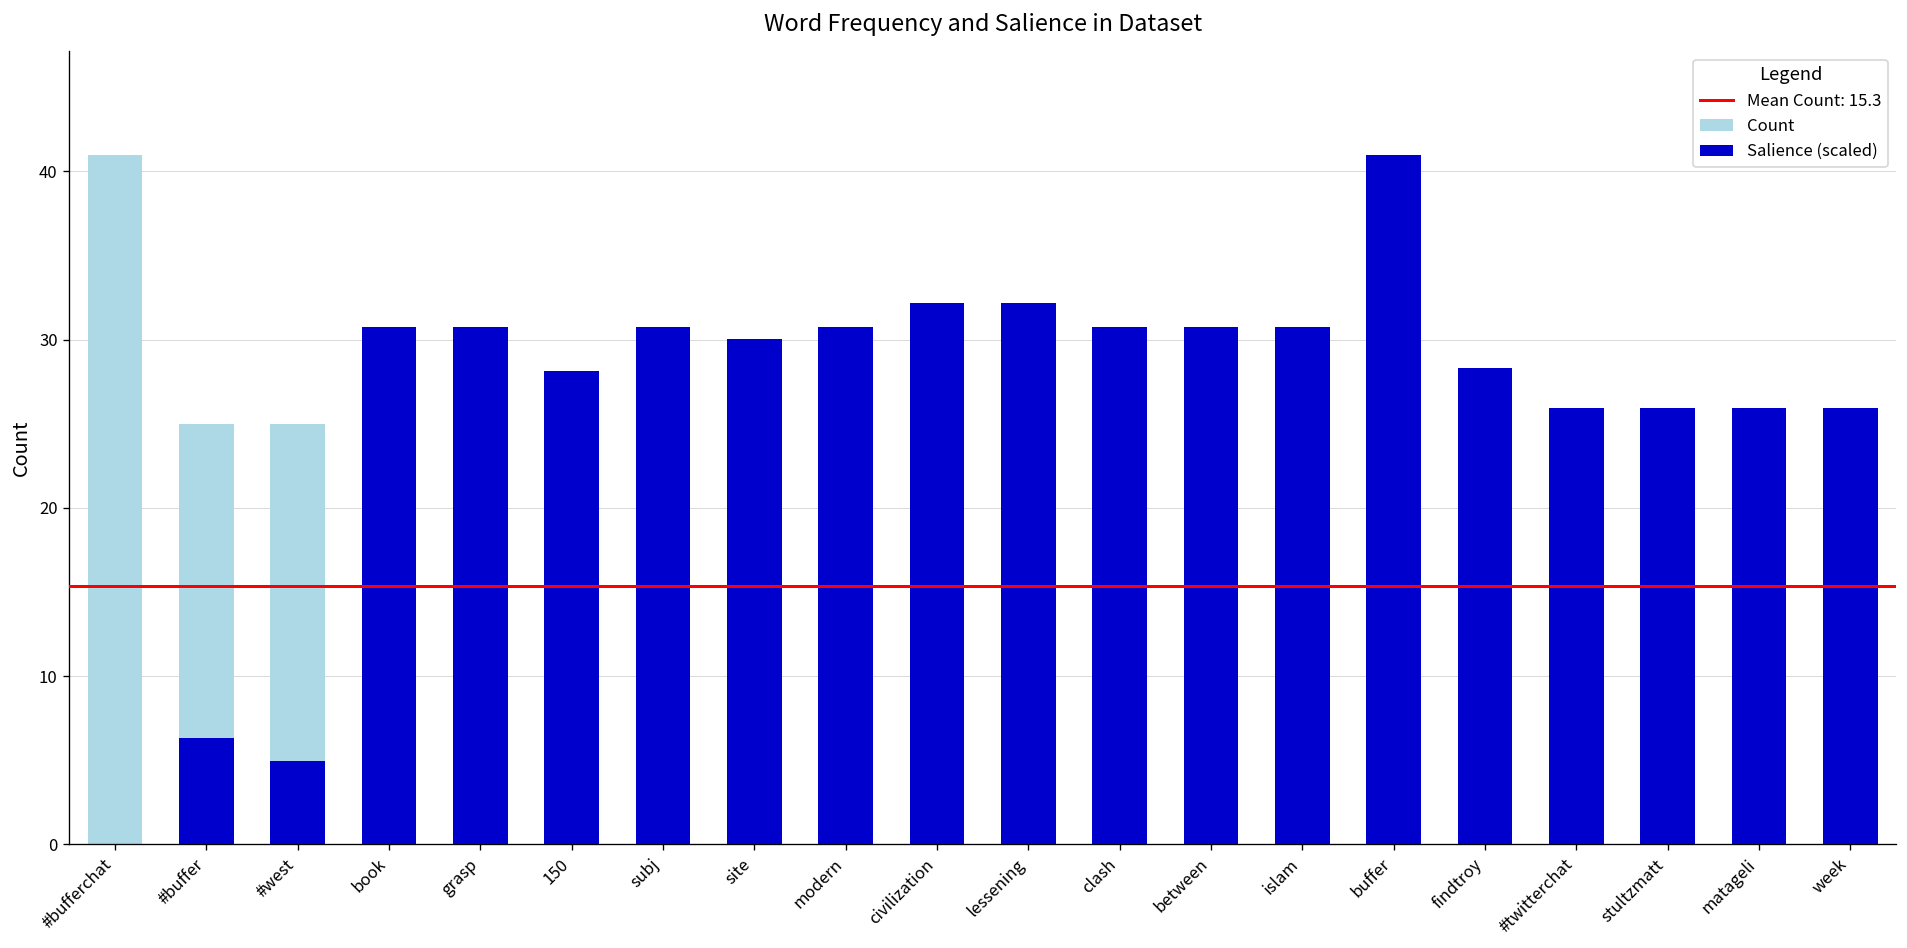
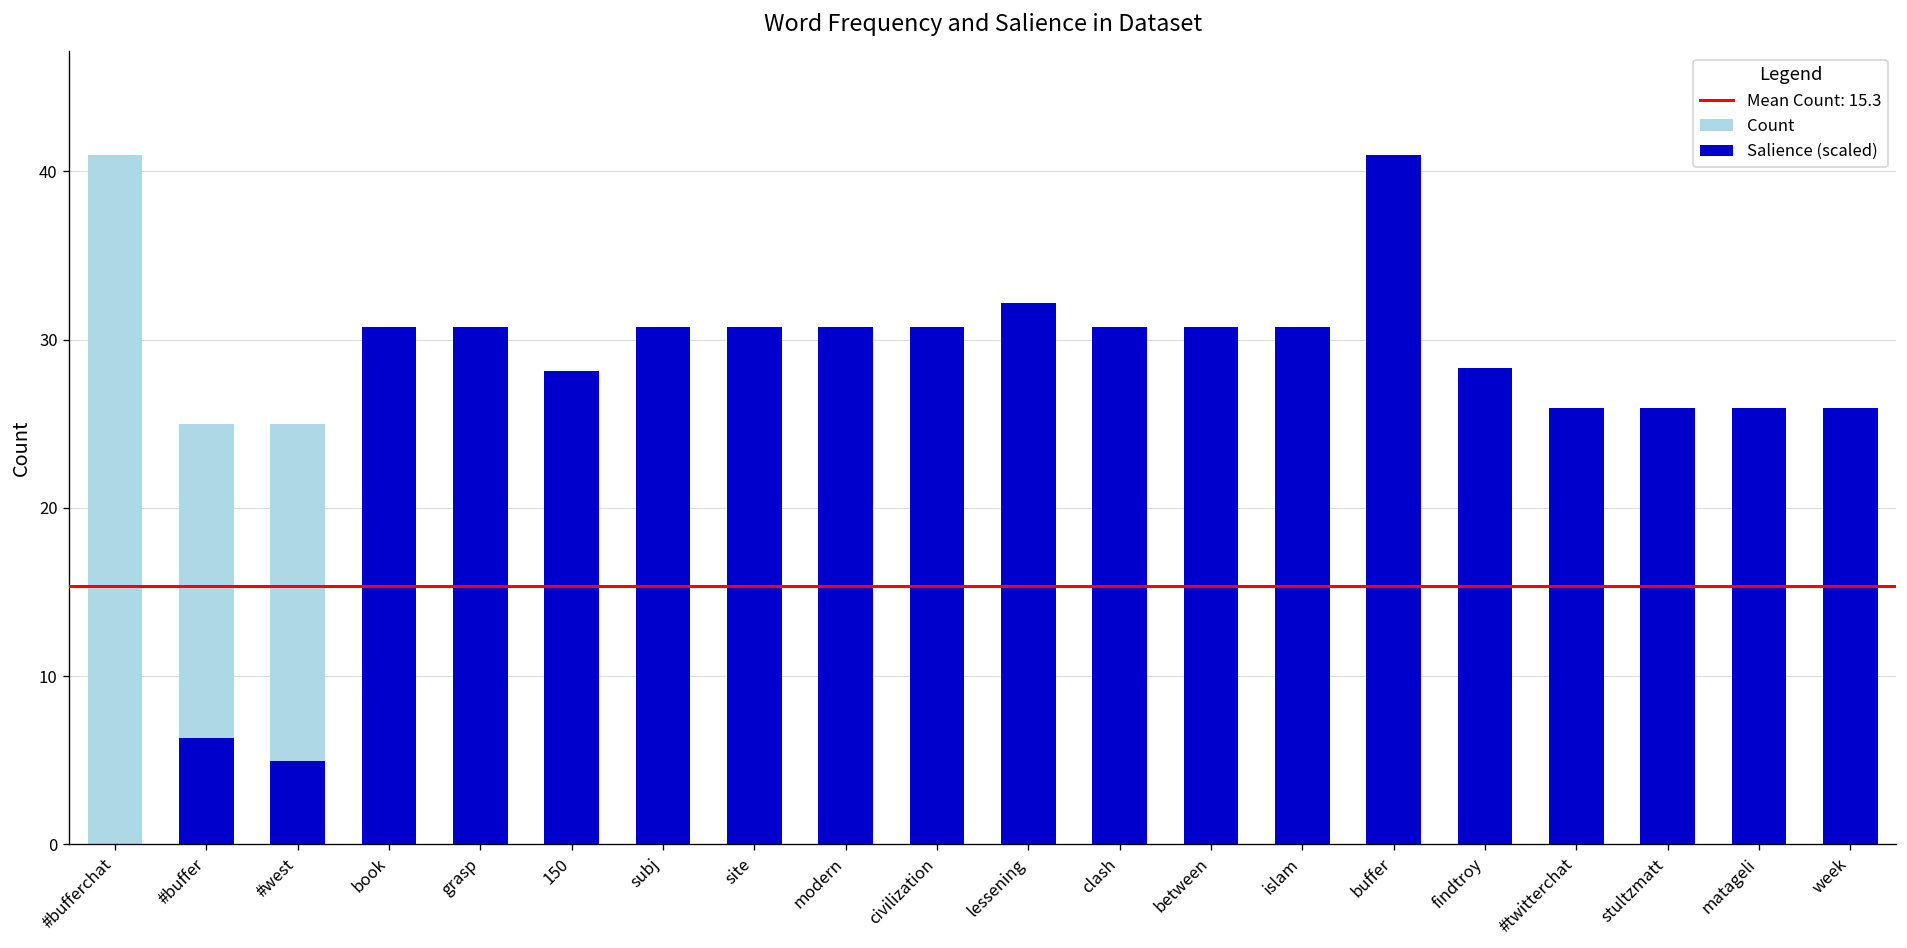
Salience (scaled), site: 30.0 -> 30.8
Salience (scaled), civilization: 32.2 -> 30.8
